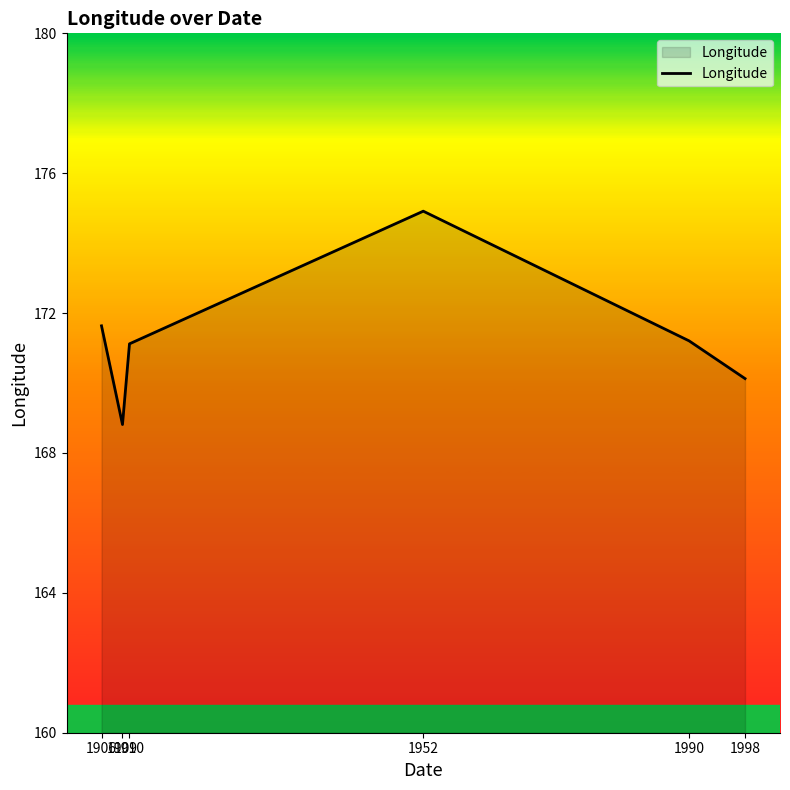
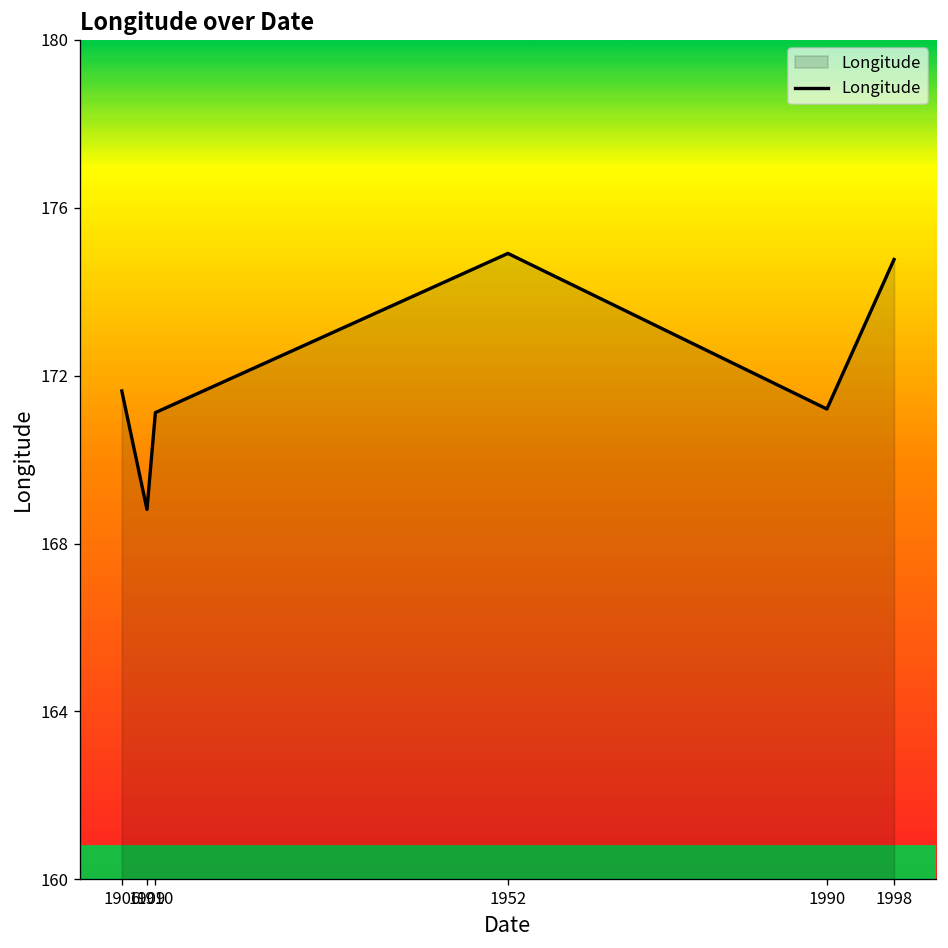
1998: 170.1 -> 174.8
